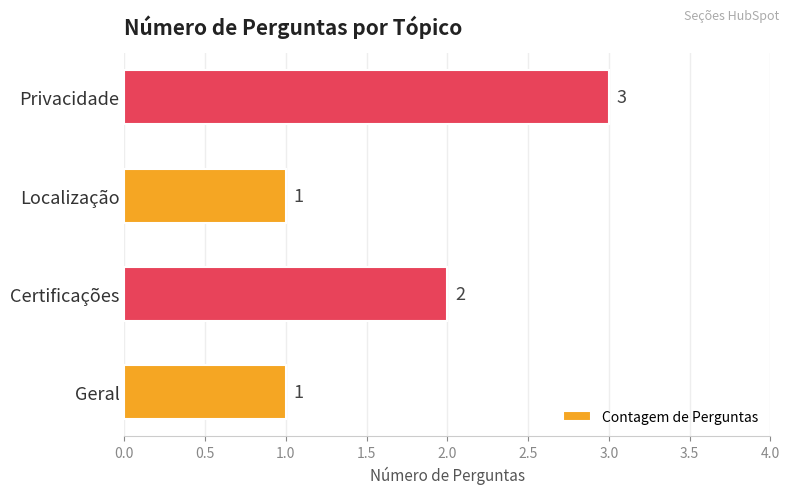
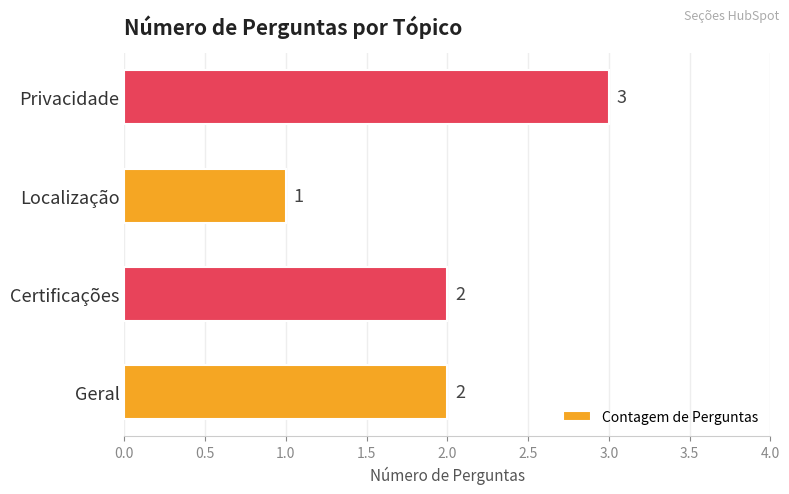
Geral: 1 -> 2
